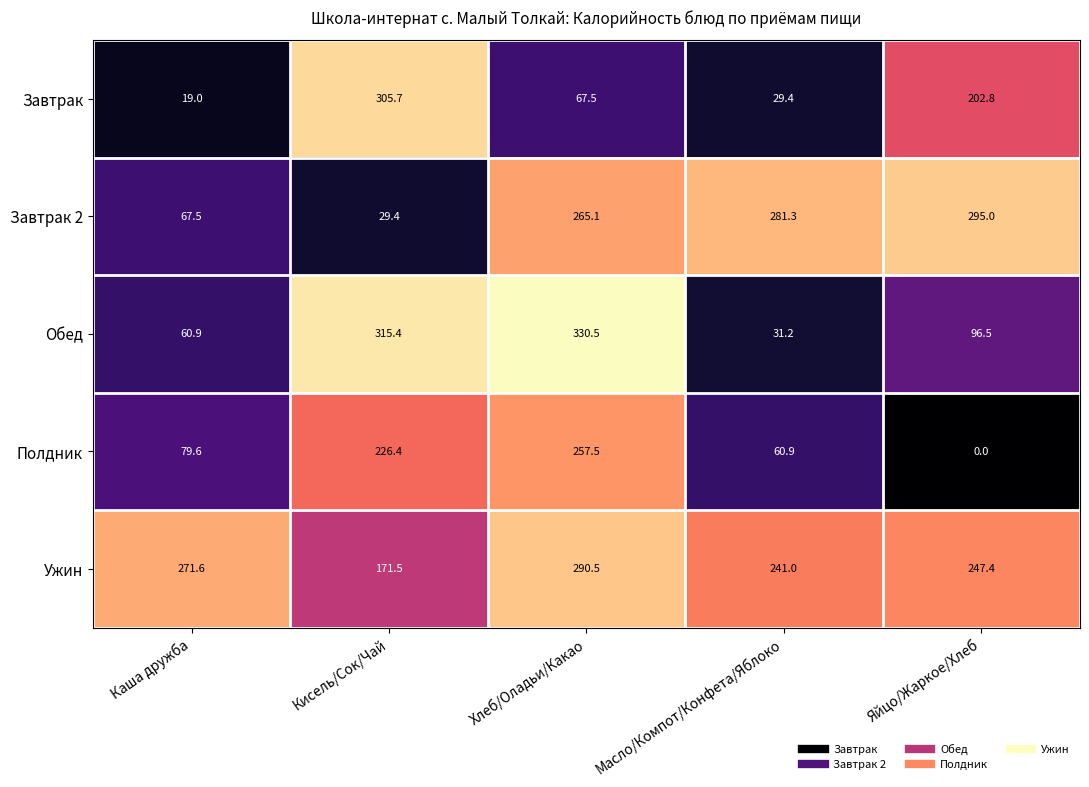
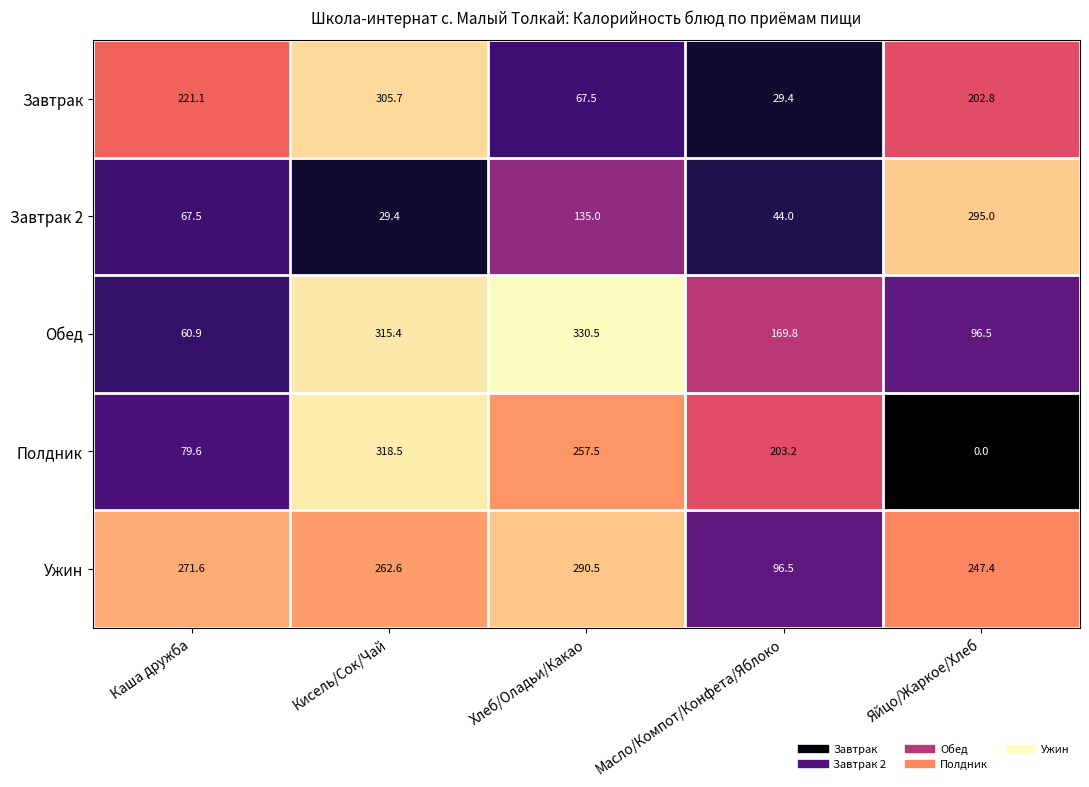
Завтрак, Каша дружба: 19.0 -> 221.1
Завтрак 2, Хлеб/Оладьи/Какао: 265.1 -> 135.0
Завтрак 2, Масло/Компот/Конфета/Яблоко: 281.3 -> 44.0
Обед, Масло/Компот/Конфета/Яблоко: 31.2 -> 169.8
Полдник, Кисель/Сок/Чай: 226.4 -> 318.5
Полдник, Масло/Компот/Конфета/Яблоко: 60.9 -> 203.2
Ужин, Кисель/Сок/Чай: 171.5 -> 262.6
Ужин, Масло/Компот/Конфета/Яблоко: 241.0 -> 96.5
